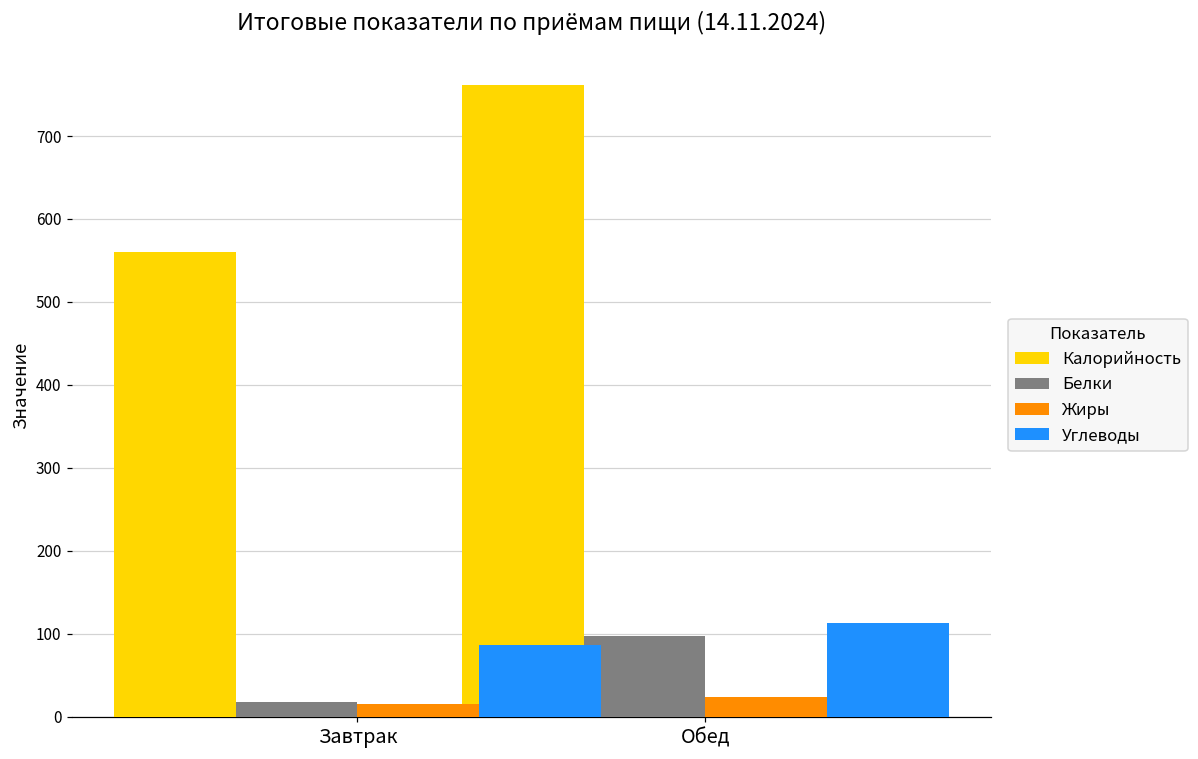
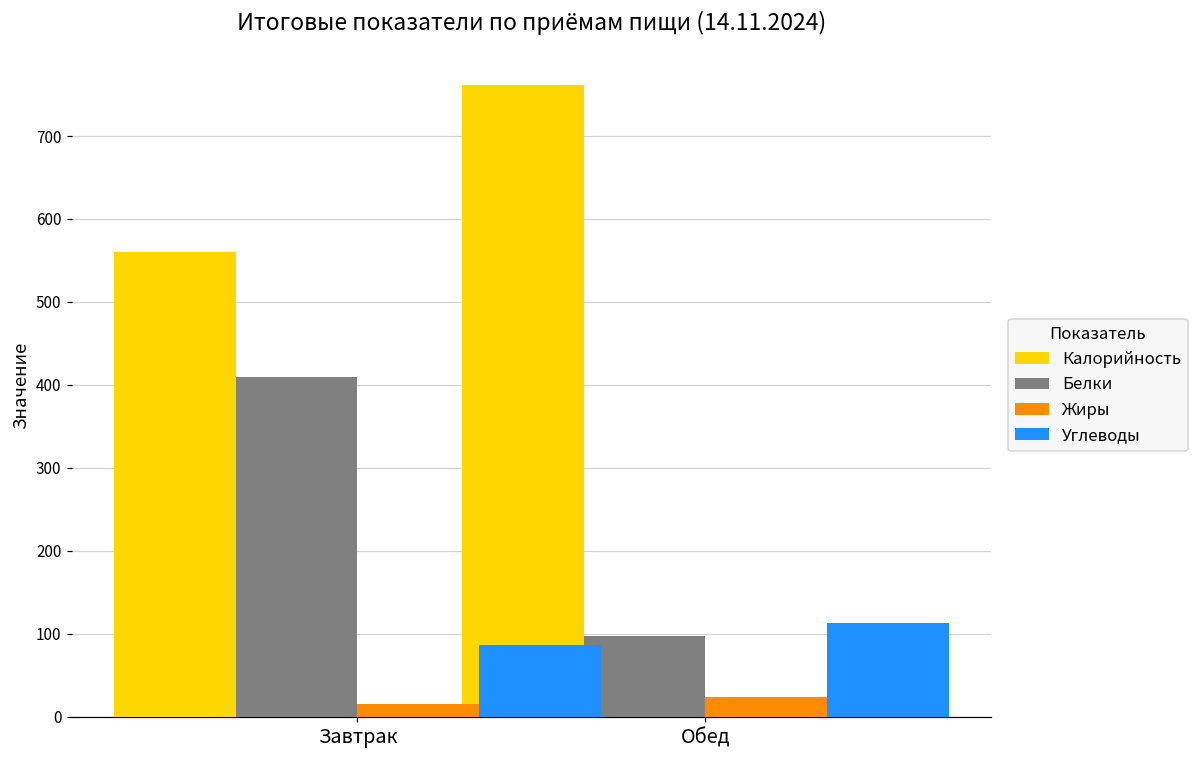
Белки, Завтрак: 20 -> 410
